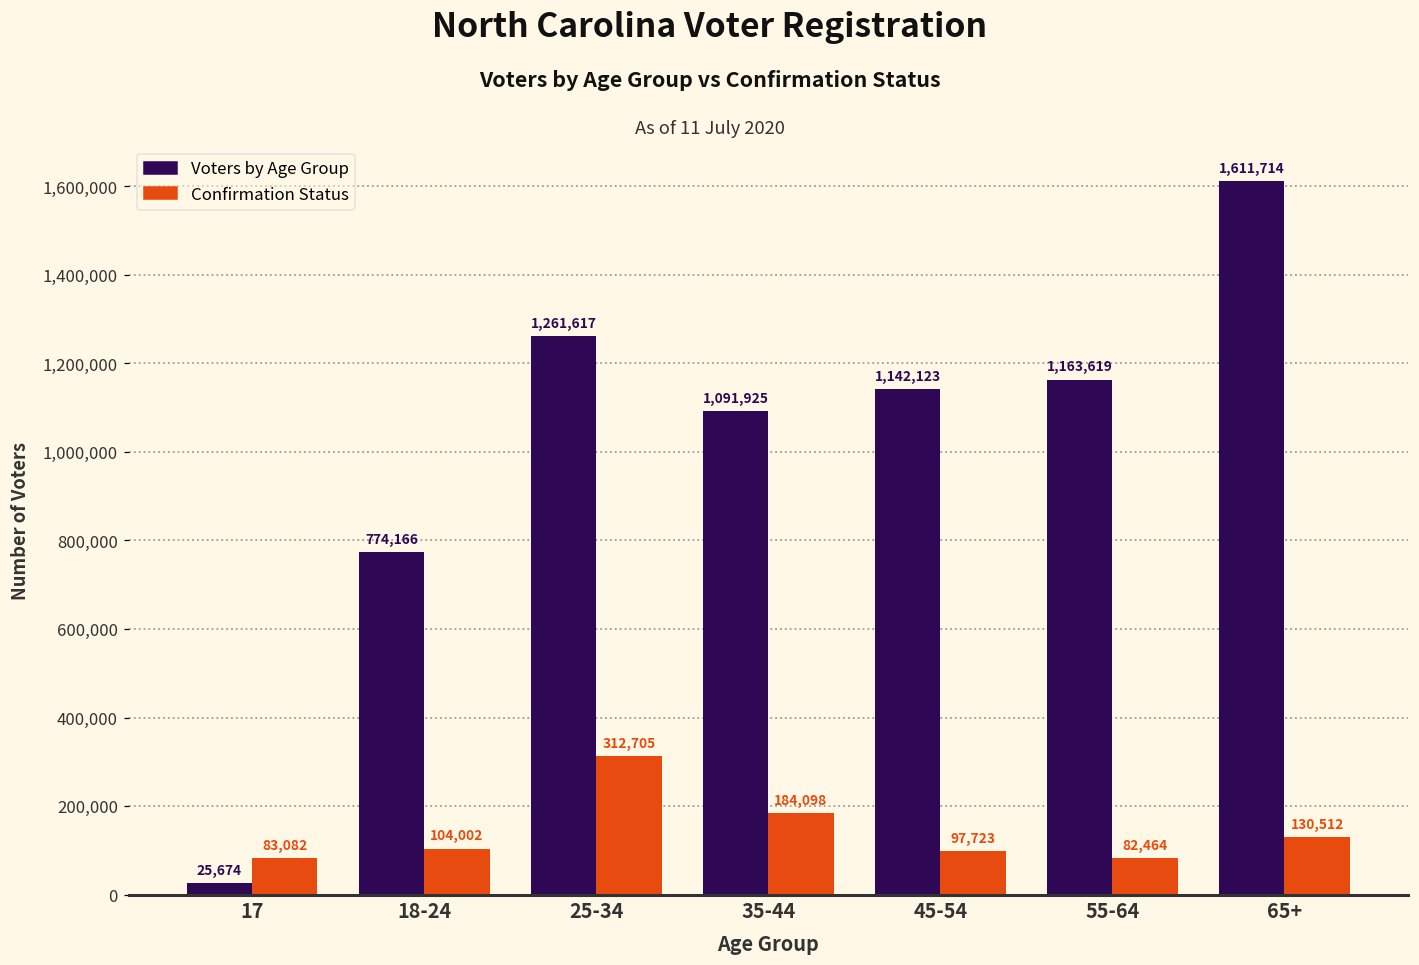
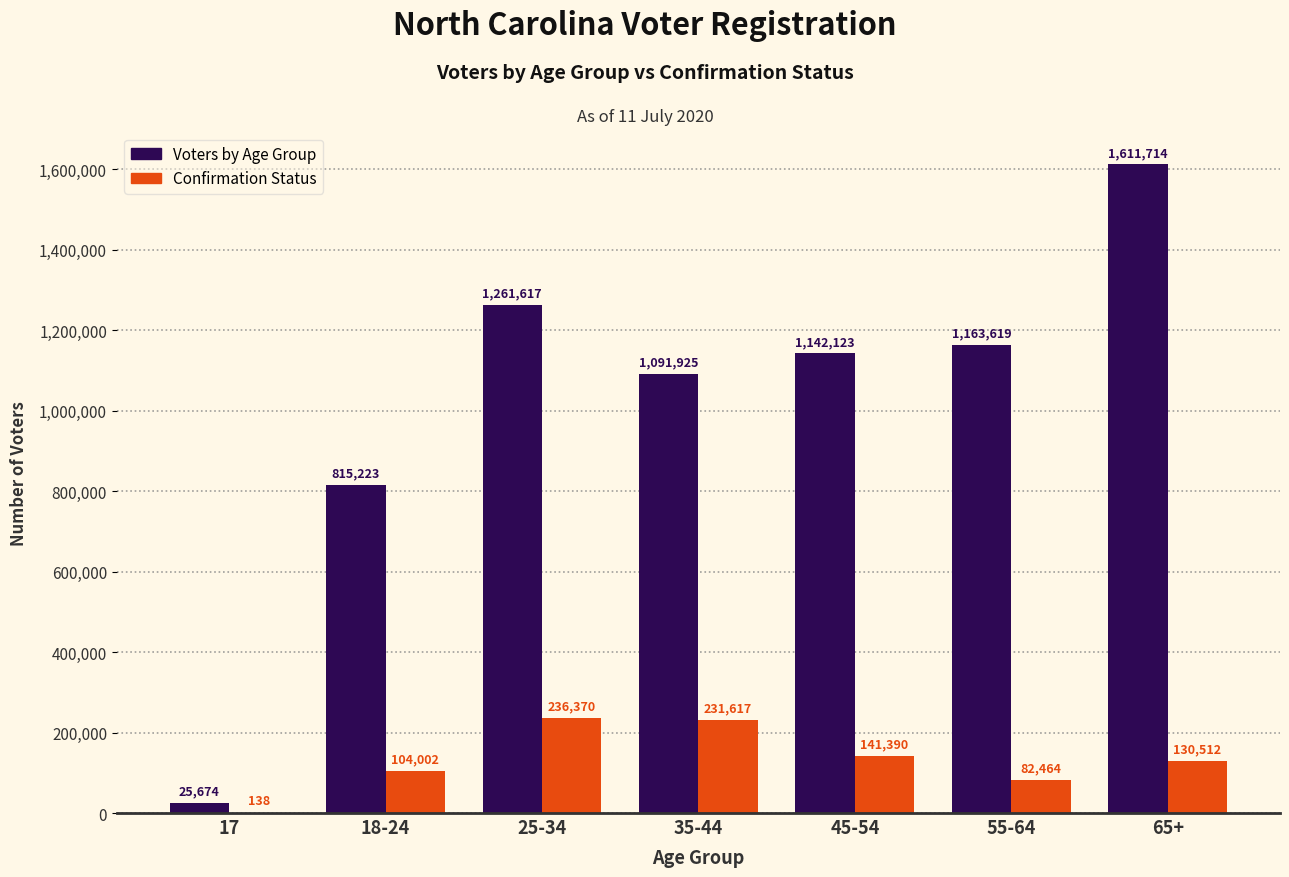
Confirmation Status, 17: 83,082 -> 138
Voters by Age Group, 18-24: 774,166 -> 815,223
Confirmation Status, 25-34: 312,705 -> 236,370
Confirmation Status, 35-44: 184,098 -> 231,617
Confirmation Status, 45-54: 97,723 -> 141,390
